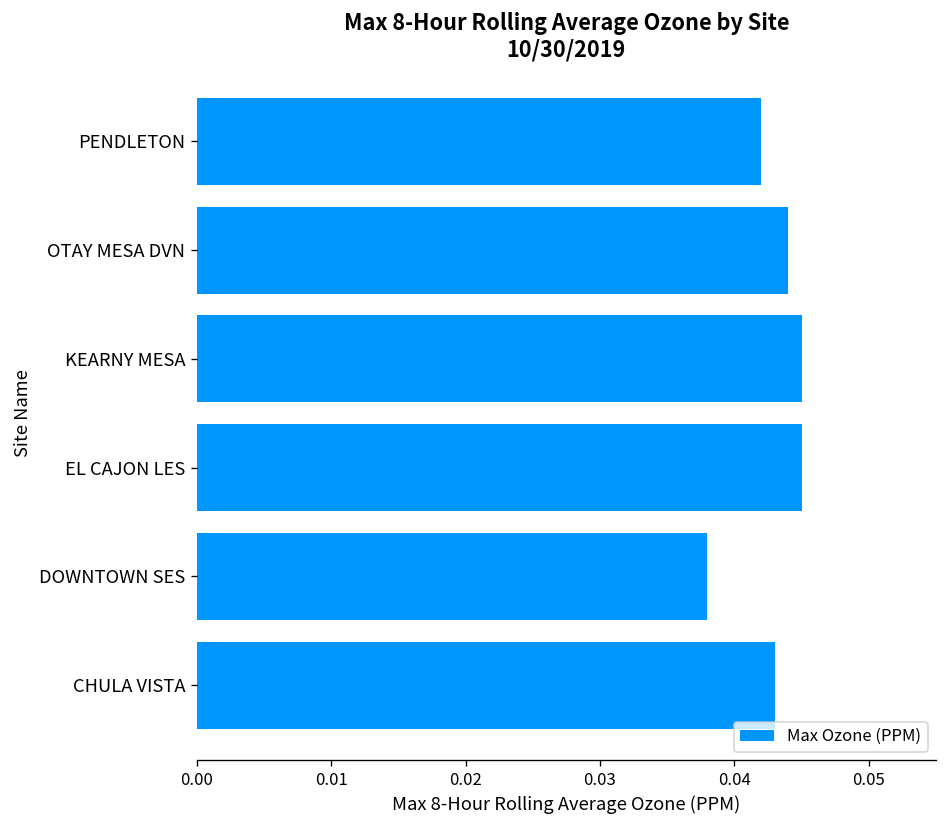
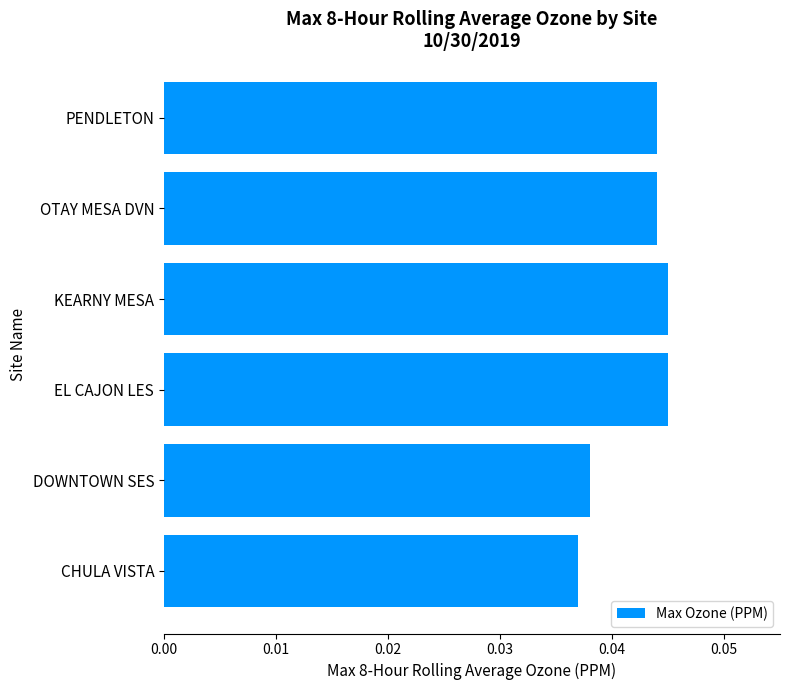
PENDLETON: 0.042 -> 0.044
CHULA VISTA: 0.043 -> 0.037
